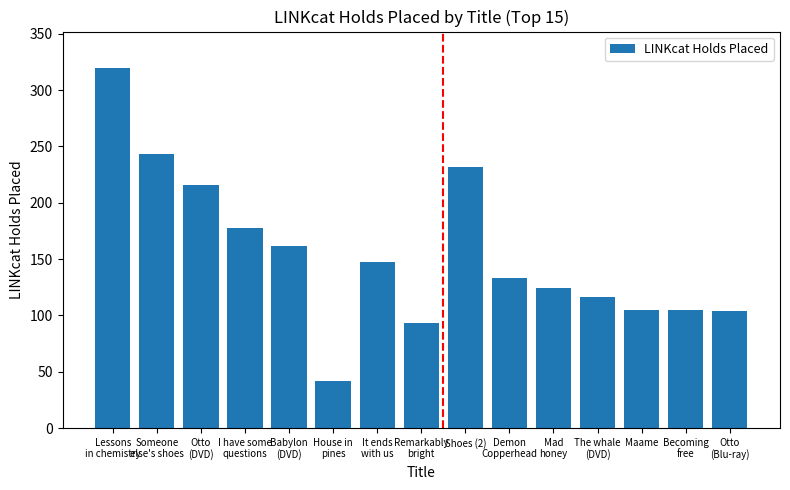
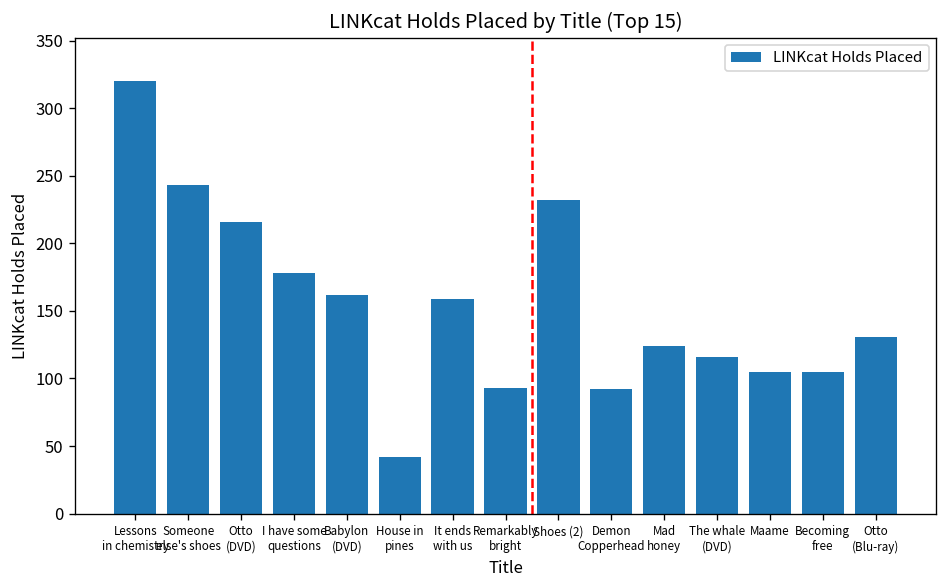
It ends with us: 147 -> 159
Demon Copperhead: 133 -> 92
Otto (Blu-ray): 104 -> 131
